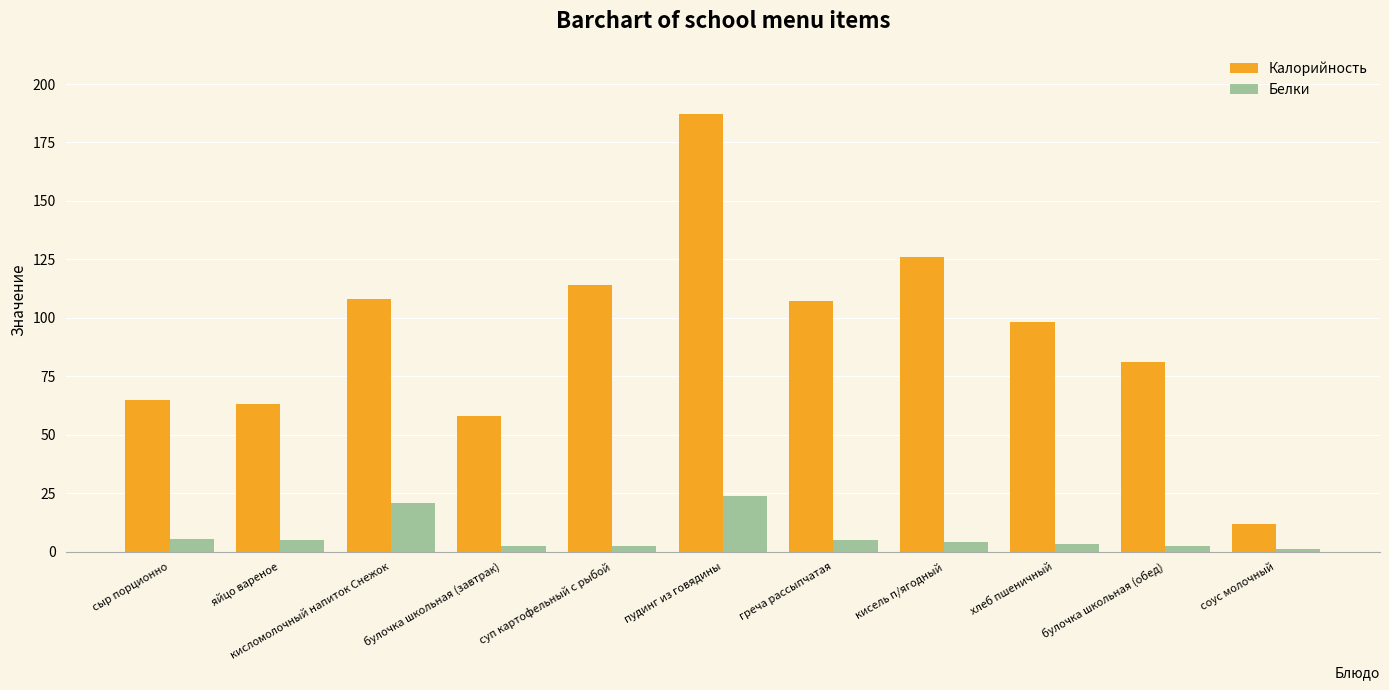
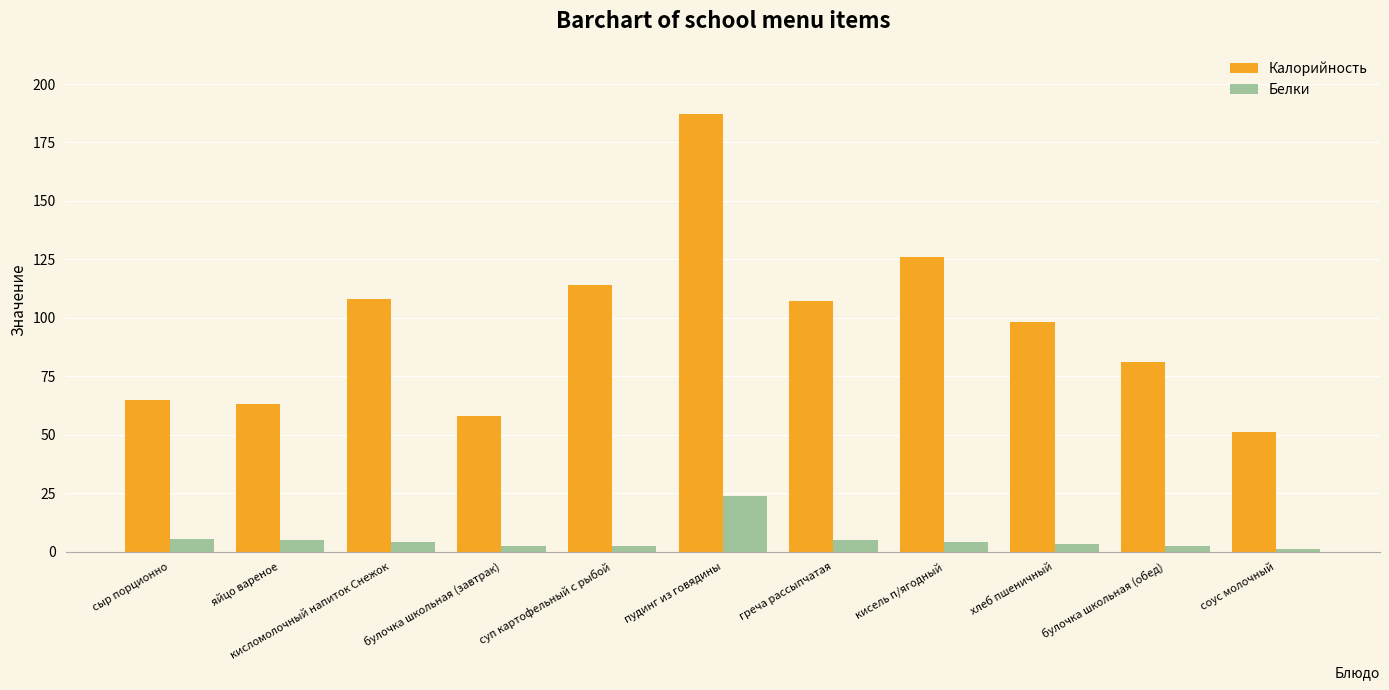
Белки, кисломолочный напиток Снежок: 21 -> 4
Калорийность, соус молочный: 12 -> 51
